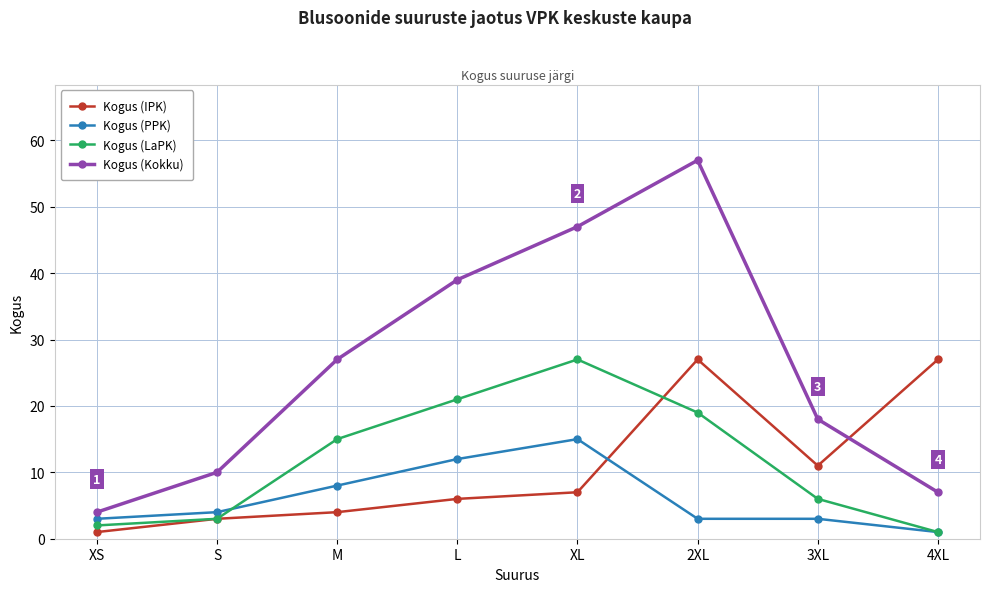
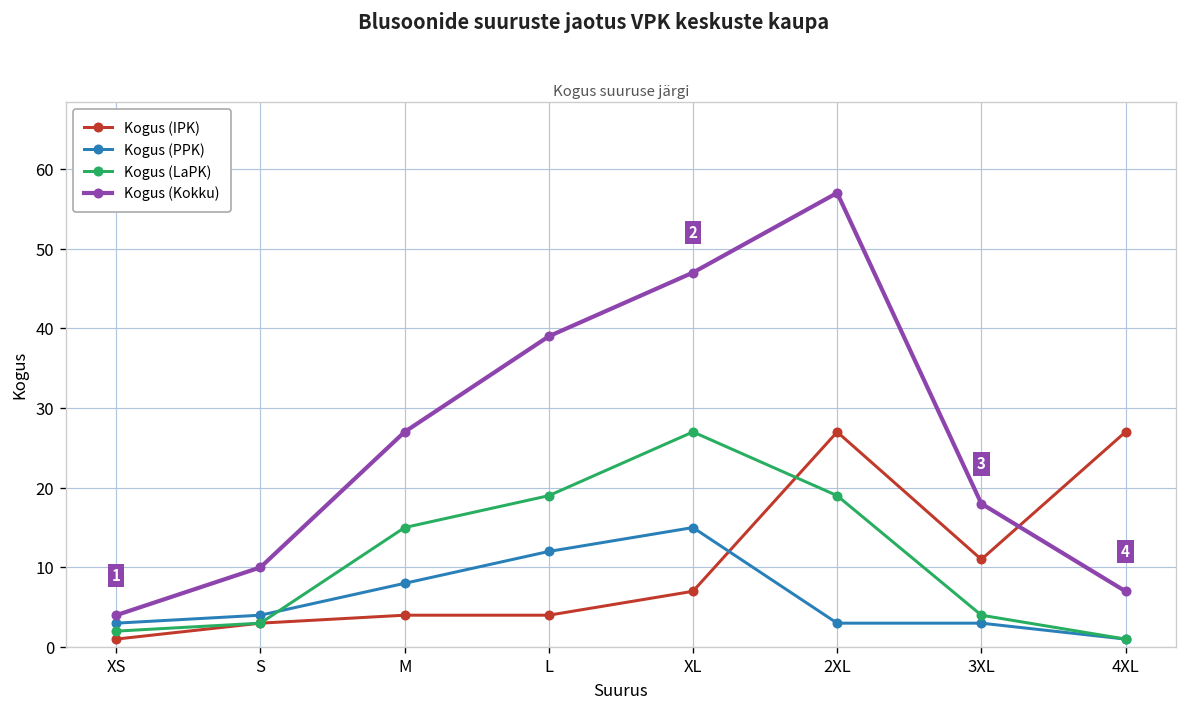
Kogus (IPK), L: 6 -> 4
Kogus (LaPK), L: 21 -> 19
Kogus (LaPK), 3XL: 6 -> 4
